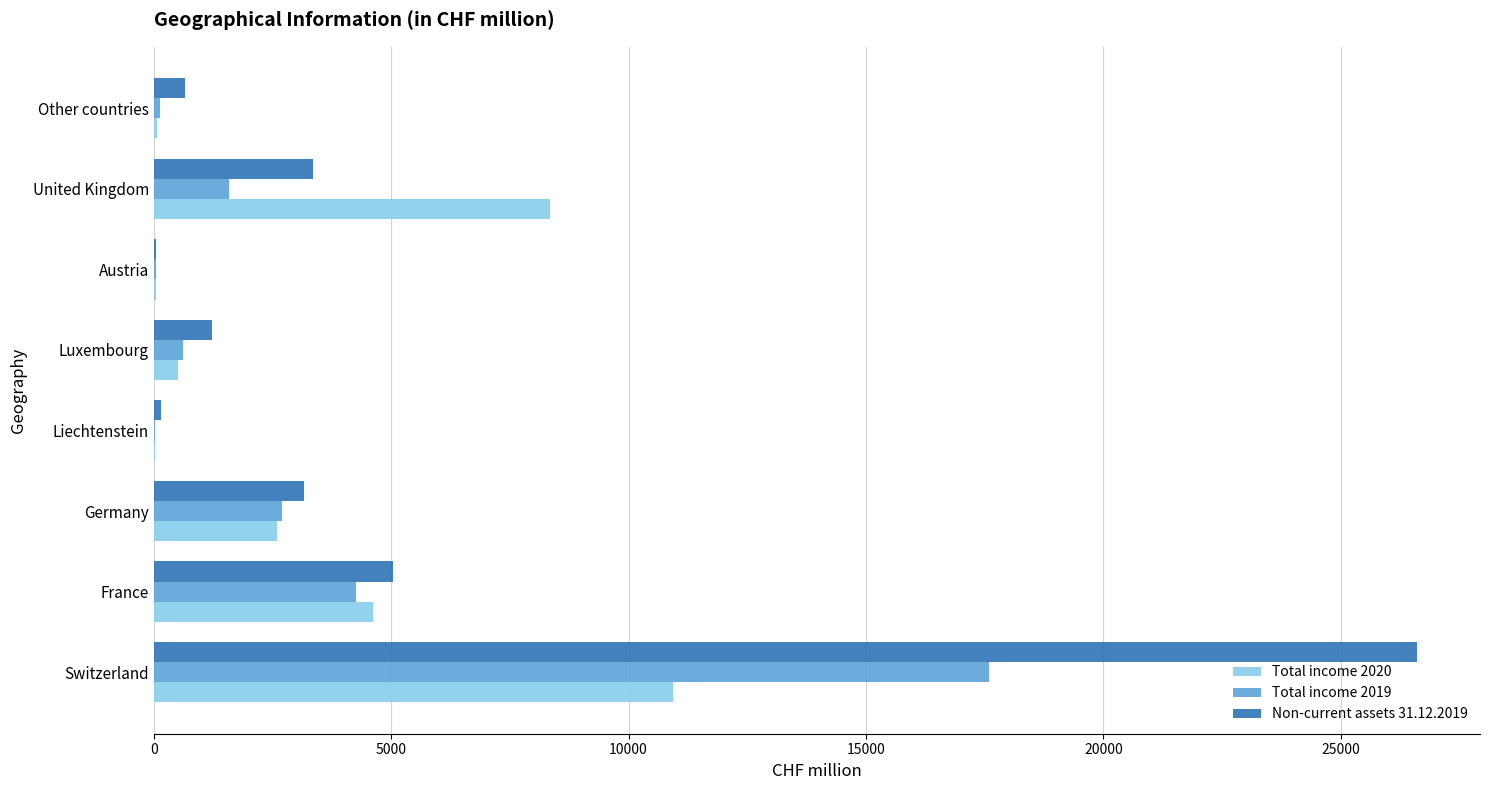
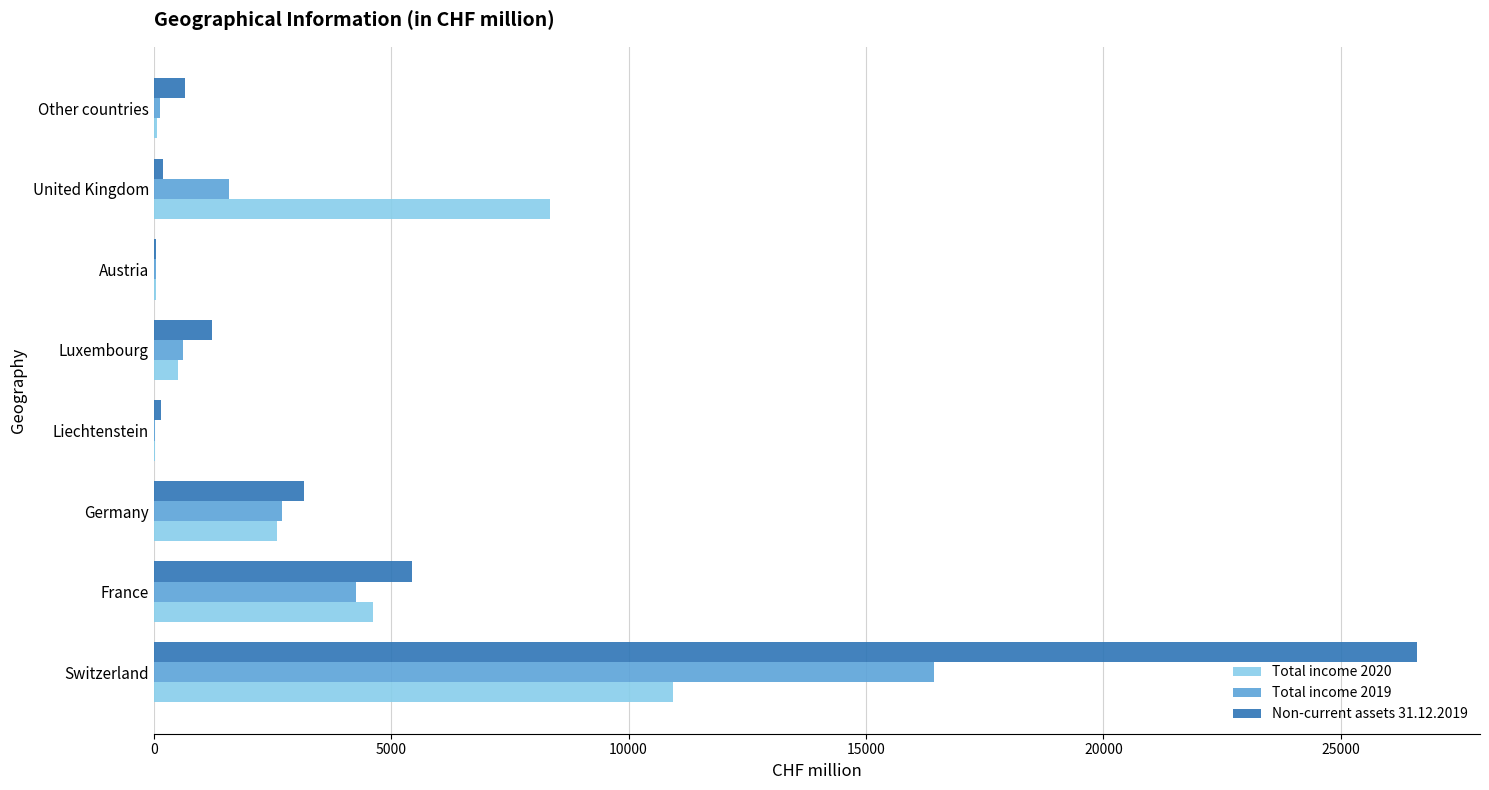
Non-current assets 31.12.2019, United Kingdom: 3300 -> 200
Non-current assets 31.12.2019, France: 5000 -> 5400
Total income 2019, Switzerland: 17600 -> 16400
